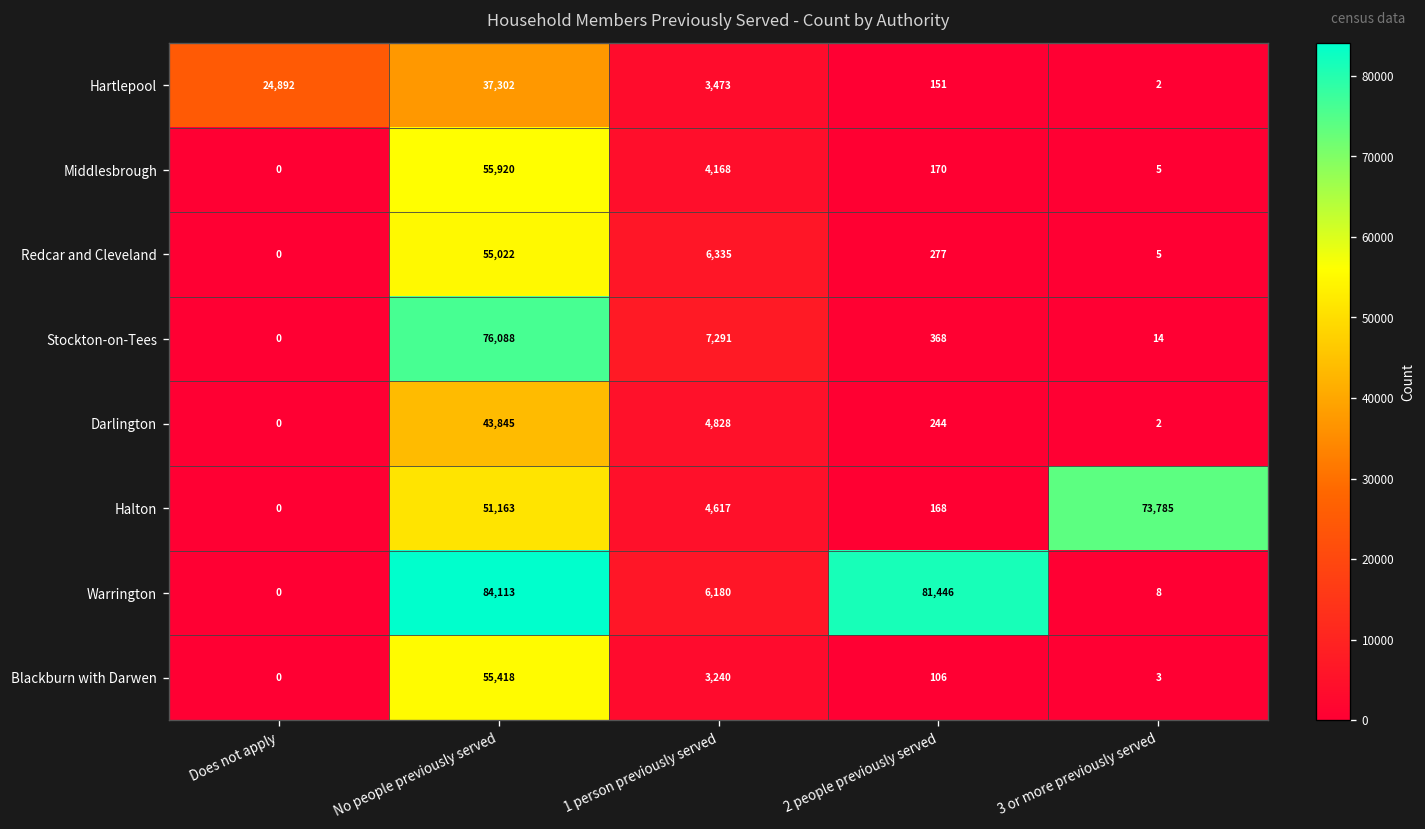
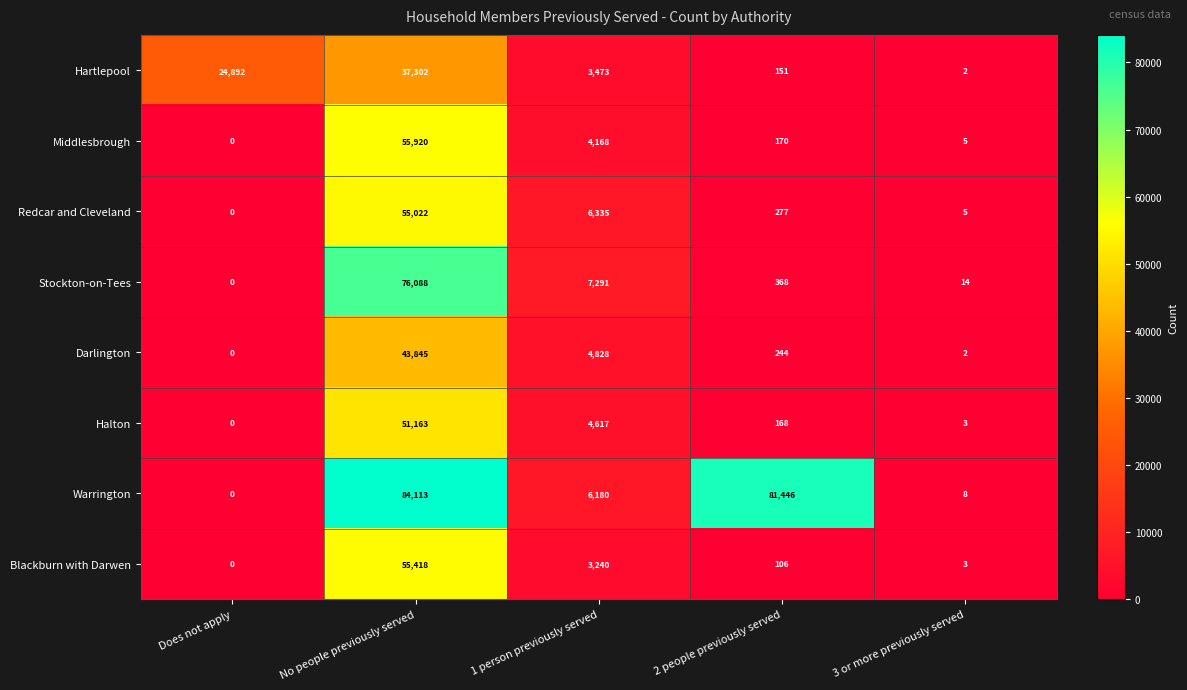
Halton, 3 or more previously served: 73,785 -> 3
